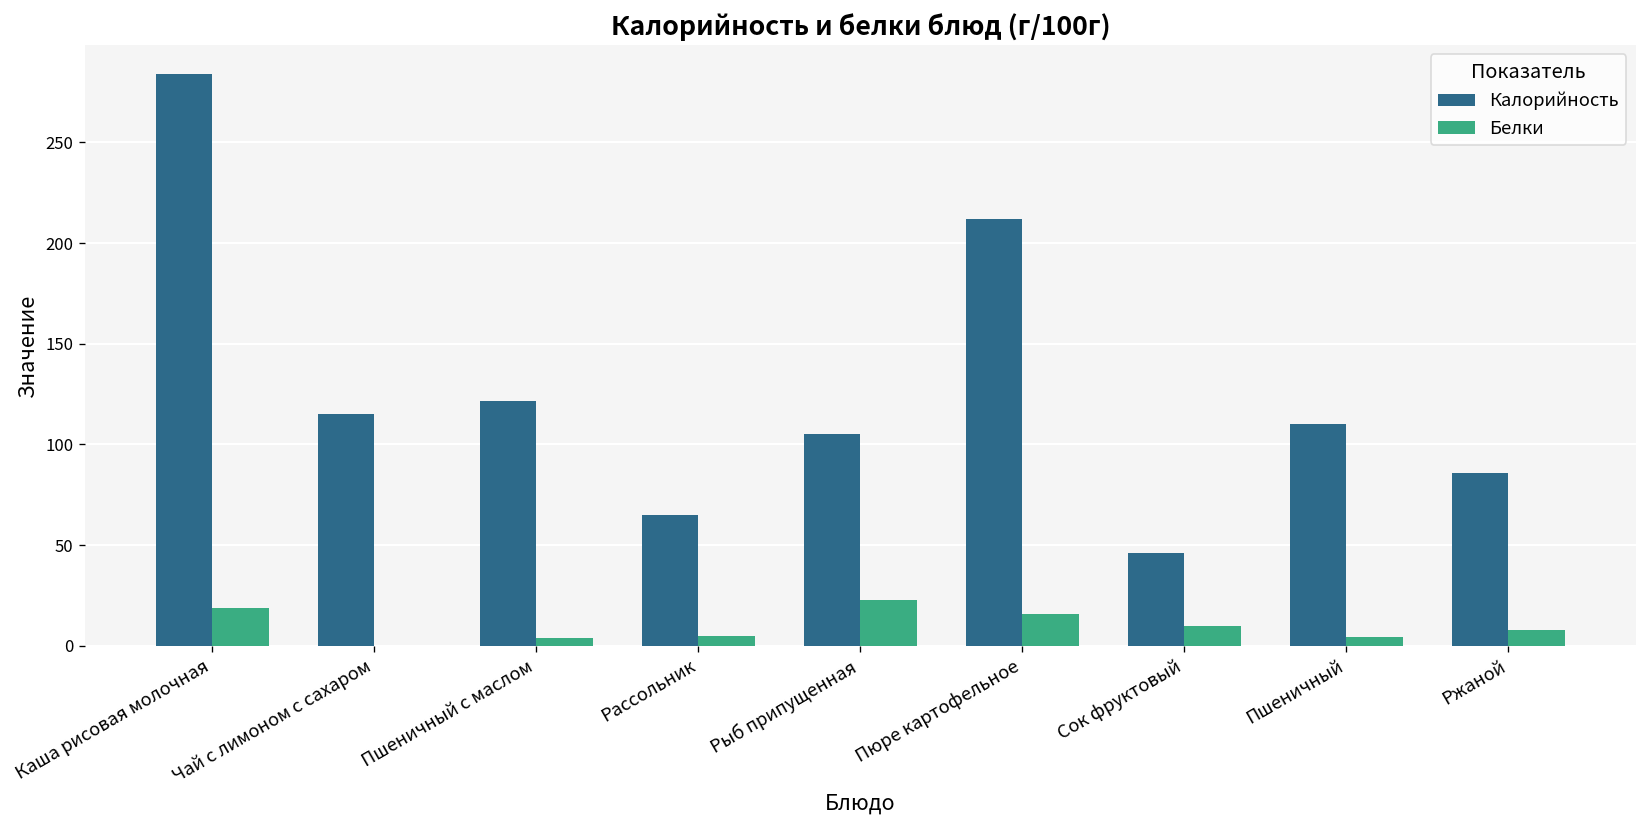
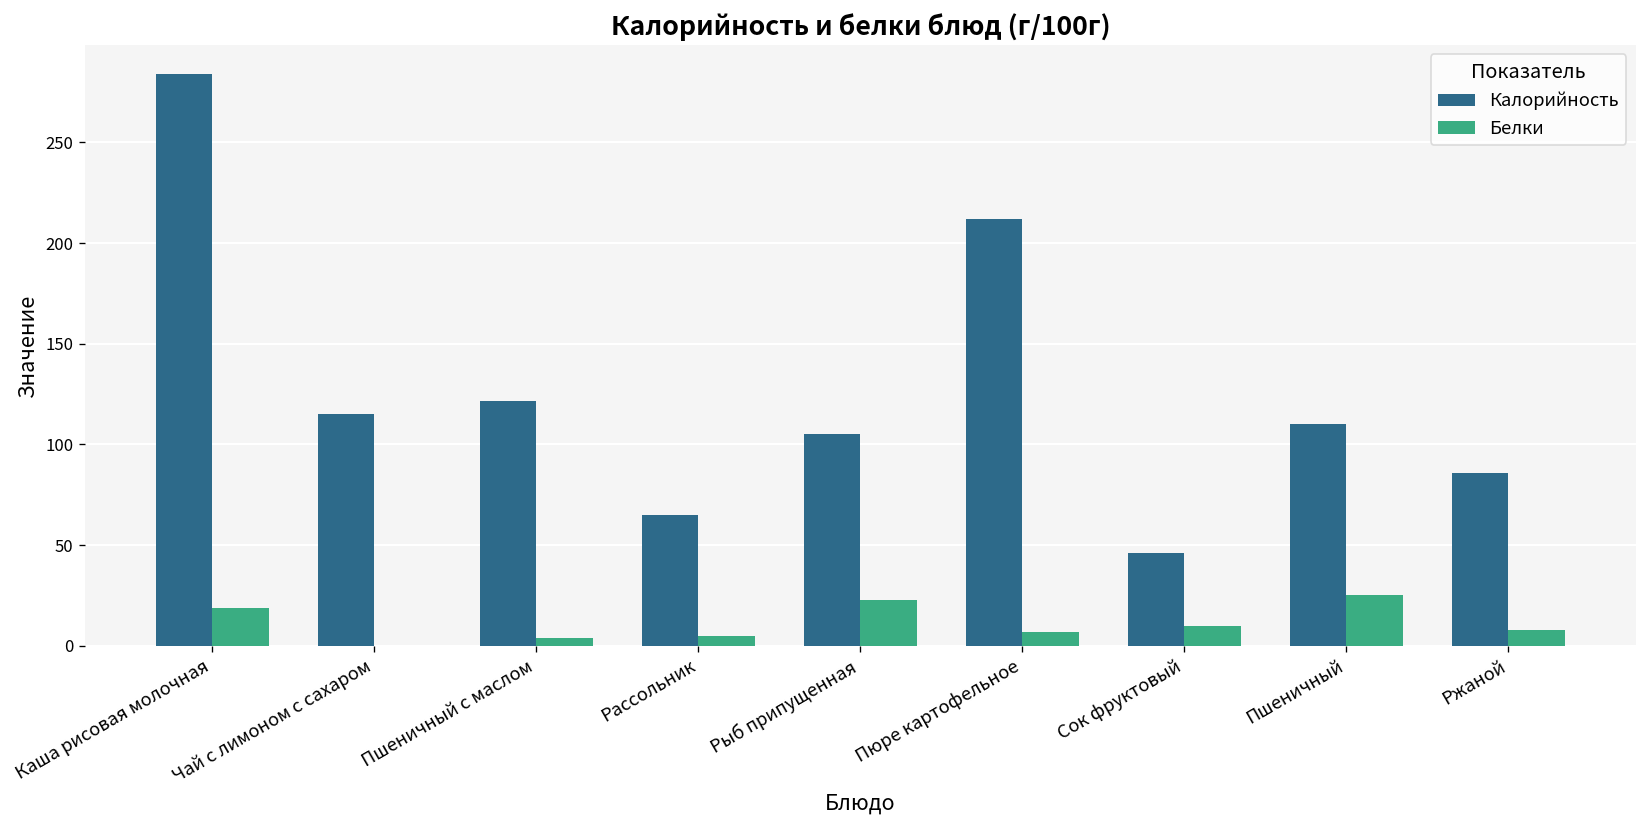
Белки, Пюре картофельное: 16 -> 7
Белки, Пшеничный: 5 -> 25
